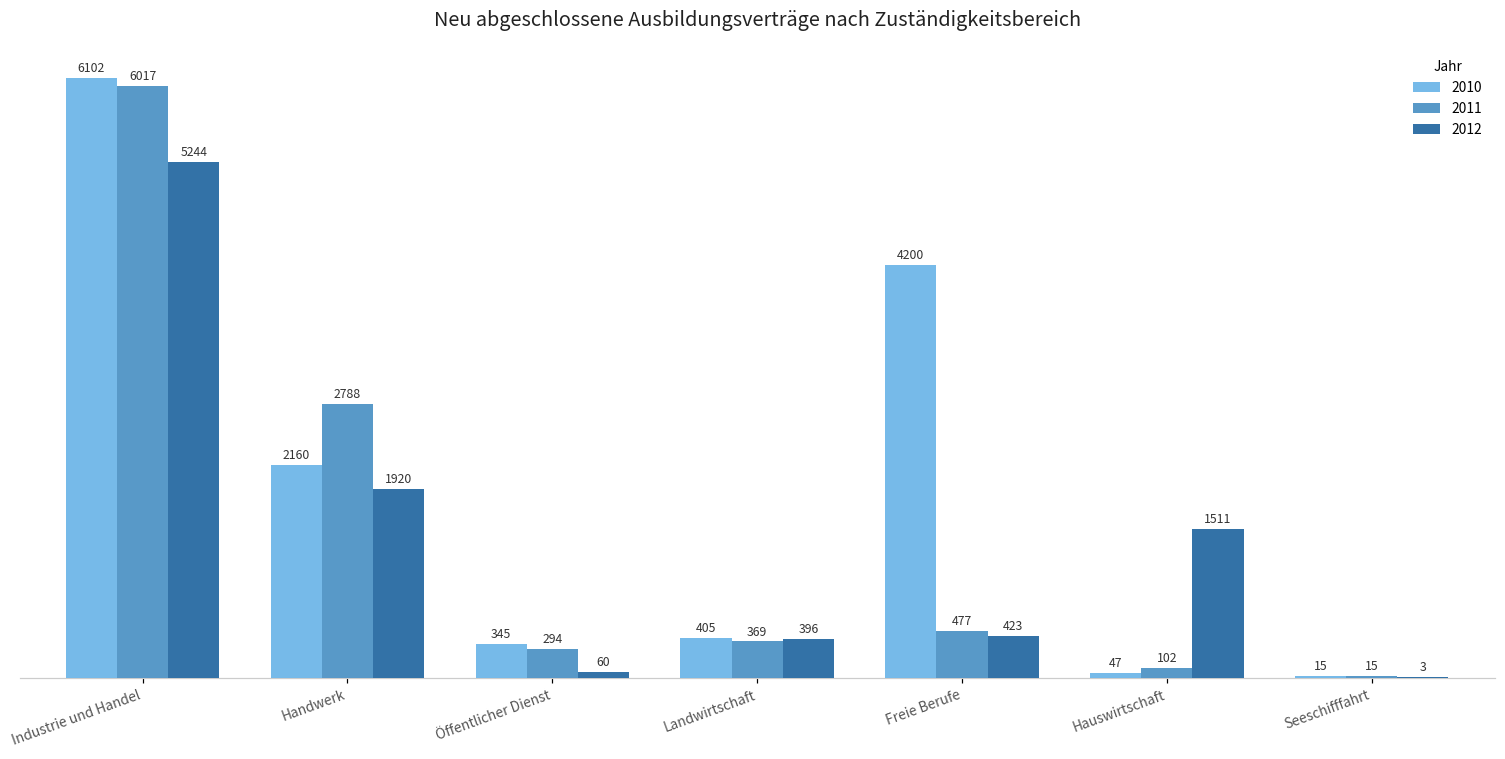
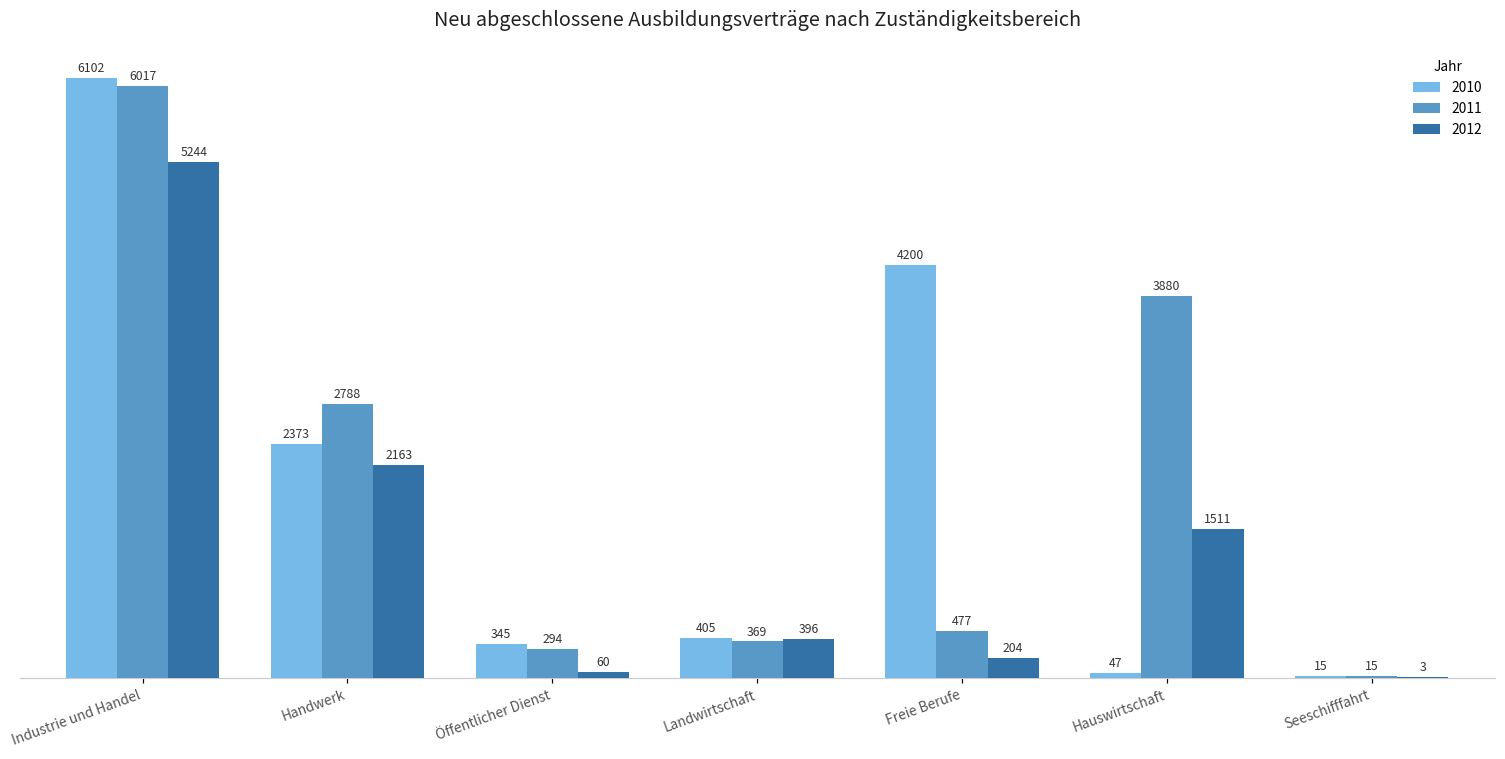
2010, Handwerk: 2160 -> 2373
2012, Handwerk: 1920 -> 2163
2012, Freie Berufe: 423 -> 204
2011, Hauswirtschaft: 102 -> 3880
